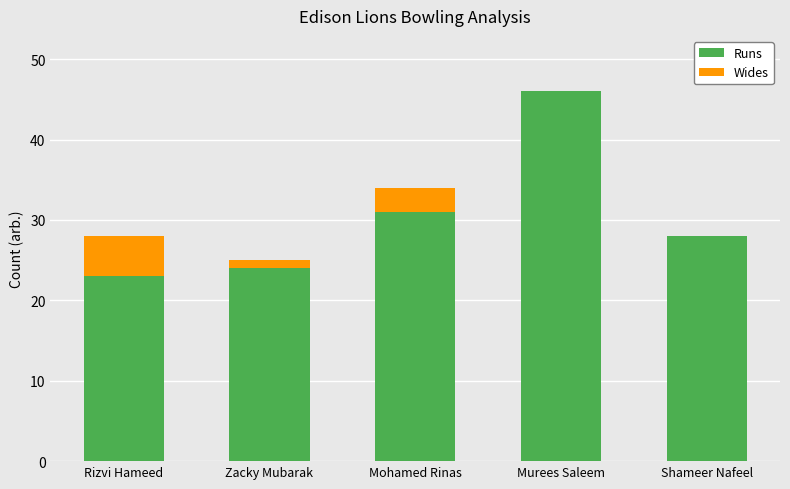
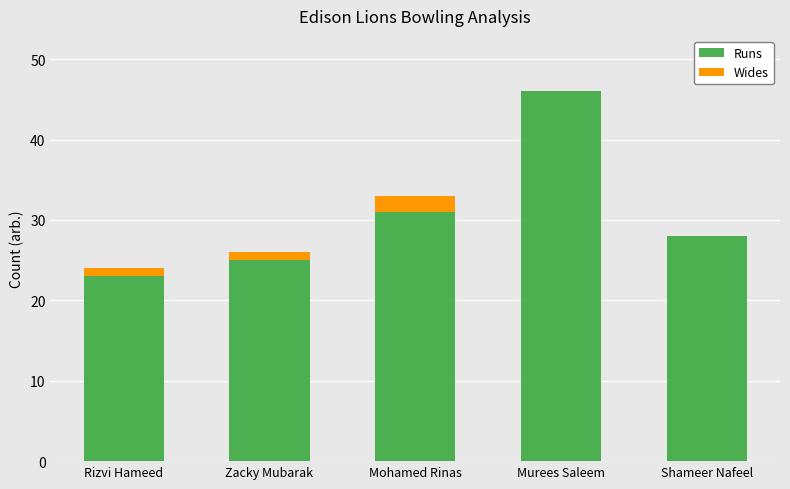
Wides, Rizvi Hameed: 5 -> 1
Runs, Zacky Mubarak: 24 -> 25
Wides, Mohamed Rinas: 3 -> 2
